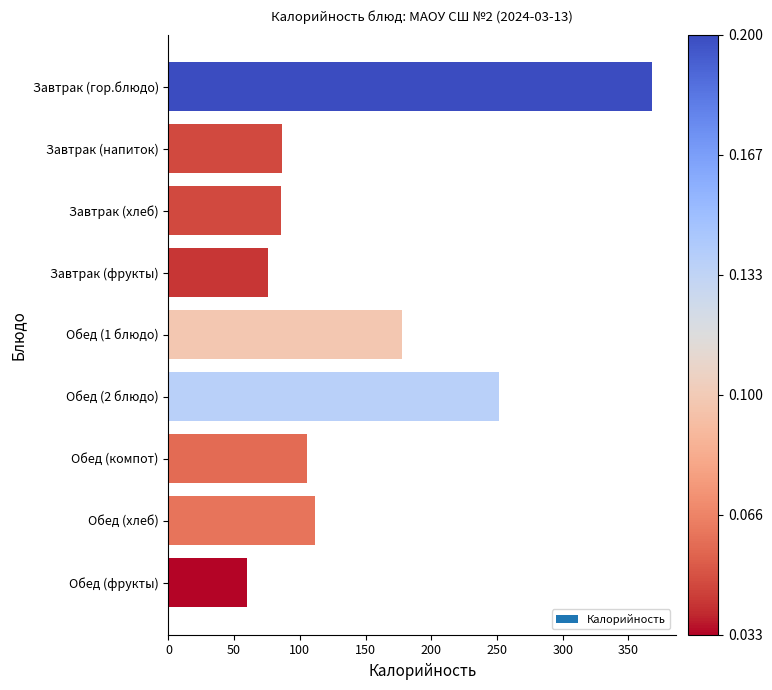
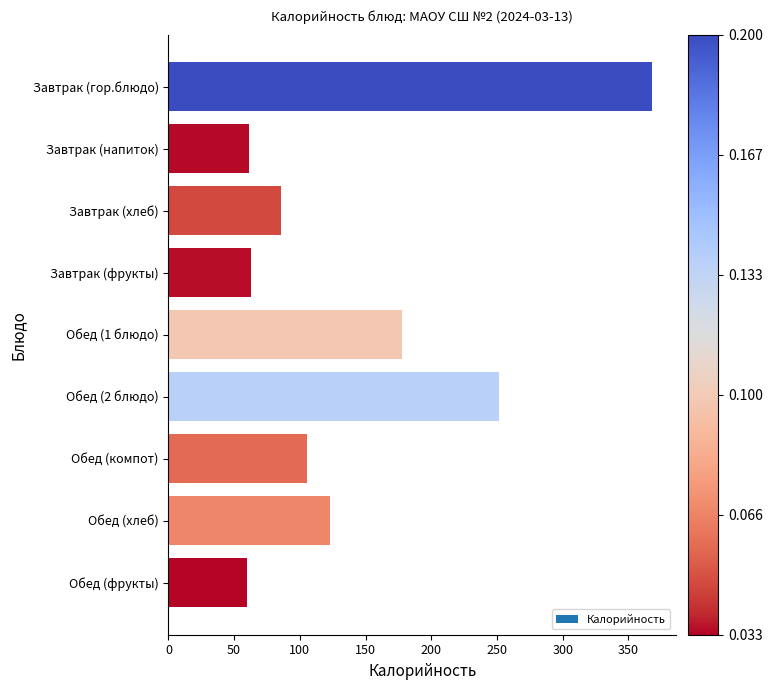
Завтрак (напиток): 86 -> 61
Завтрак (фрукты): 76 -> 63
Обед (хлеб): 111 -> 123
